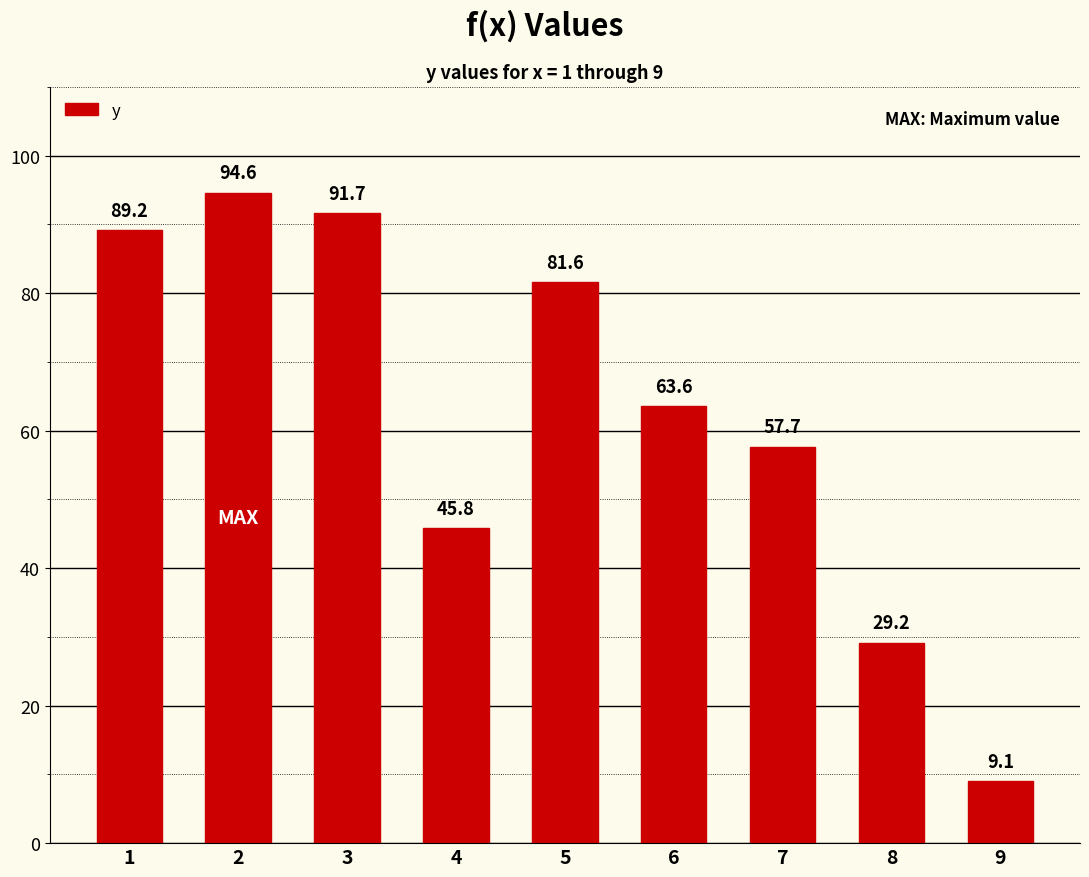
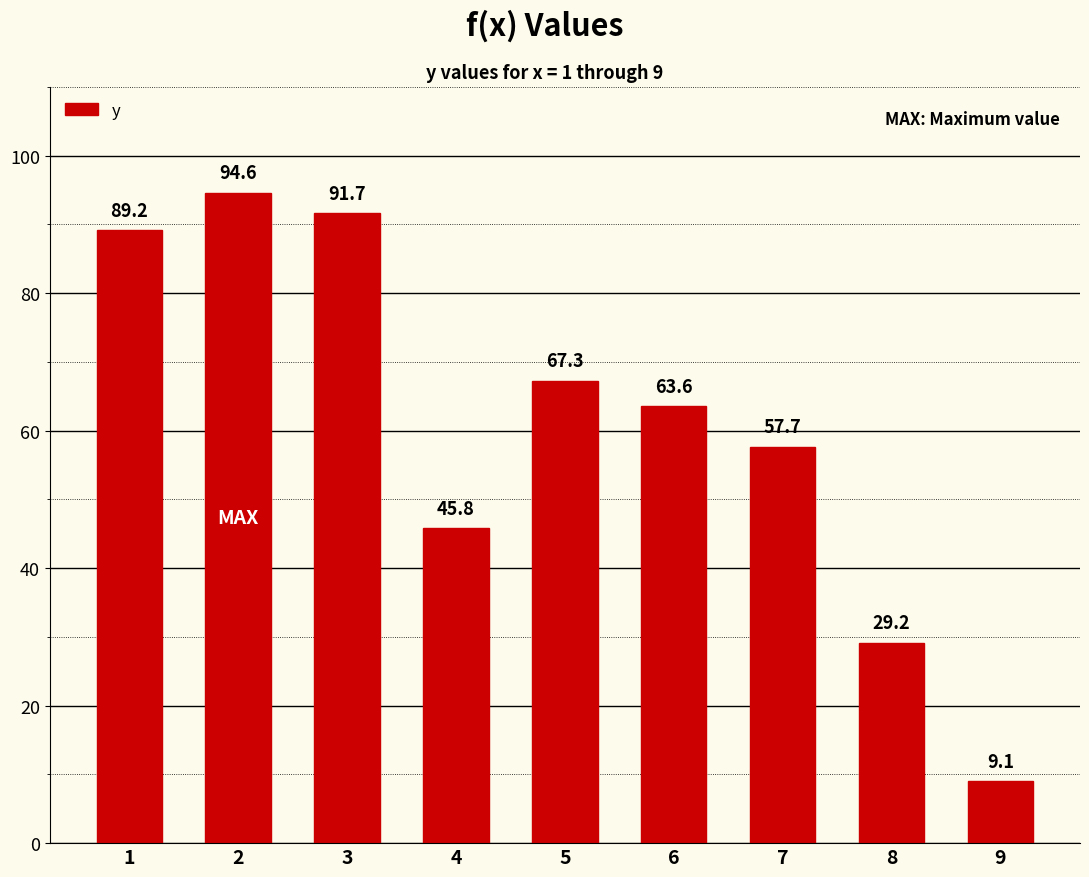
5: 81.6 -> 67.3
